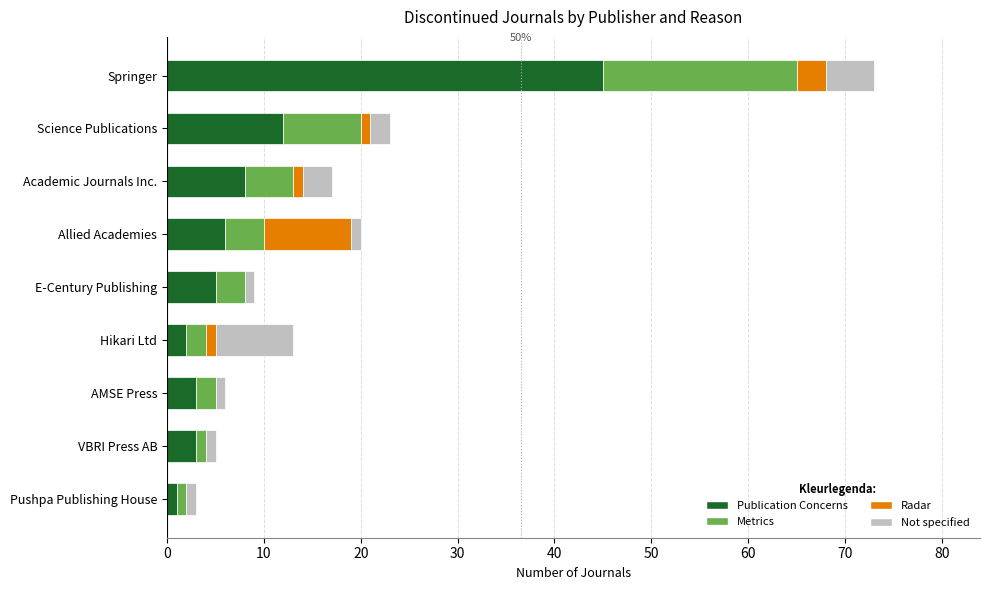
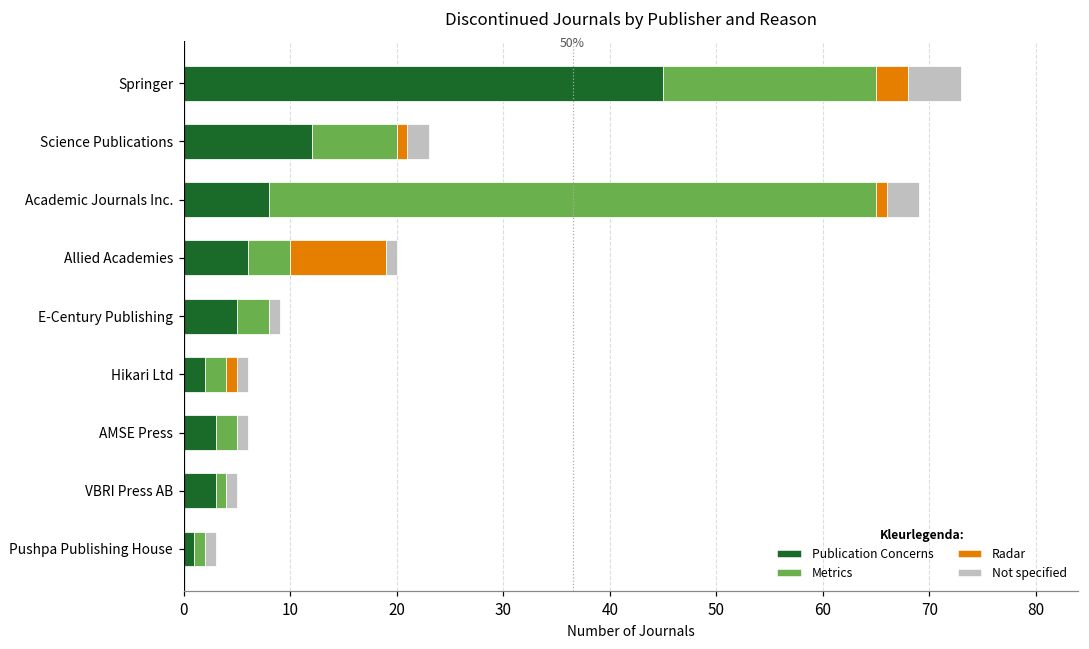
Metrics, Academic Journals Inc.: 5 -> 57
Not specified, Hikari Ltd: 8 -> 1
